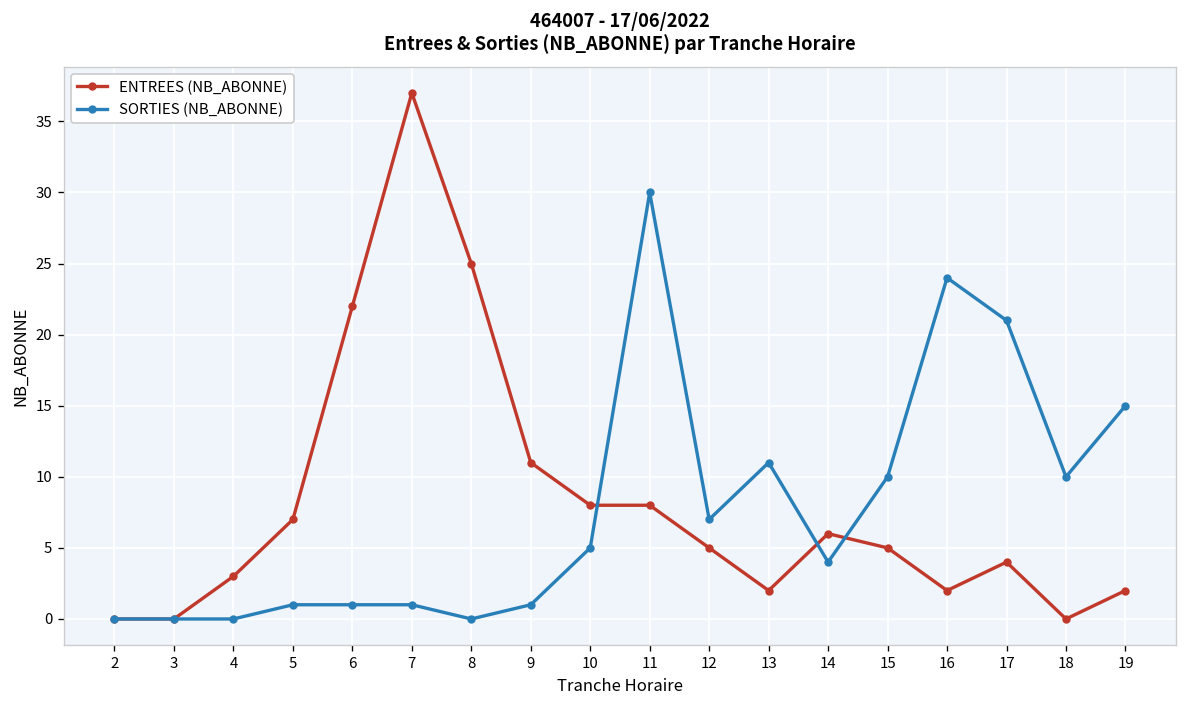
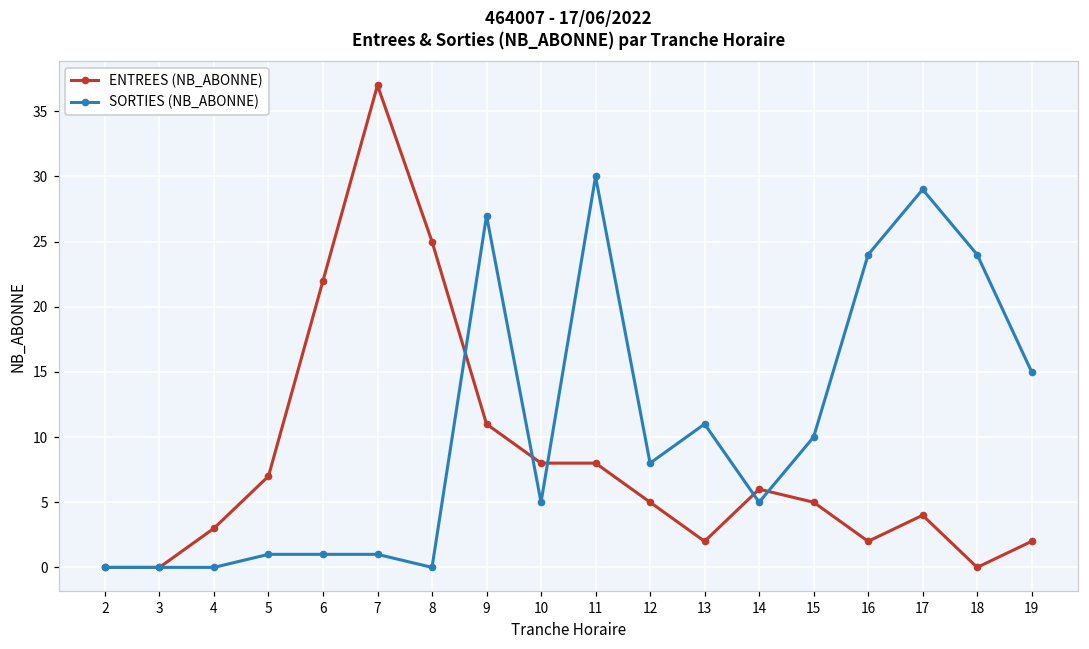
SORTIES (NB_ABONNE), 9: 1 -> 27
SORTIES (NB_ABONNE), 12: 7 -> 8
SORTIES (NB_ABONNE), 14: 4 -> 5
SORTIES (NB_ABONNE), 17: 21 -> 29
SORTIES (NB_ABONNE), 18: 10 -> 24
